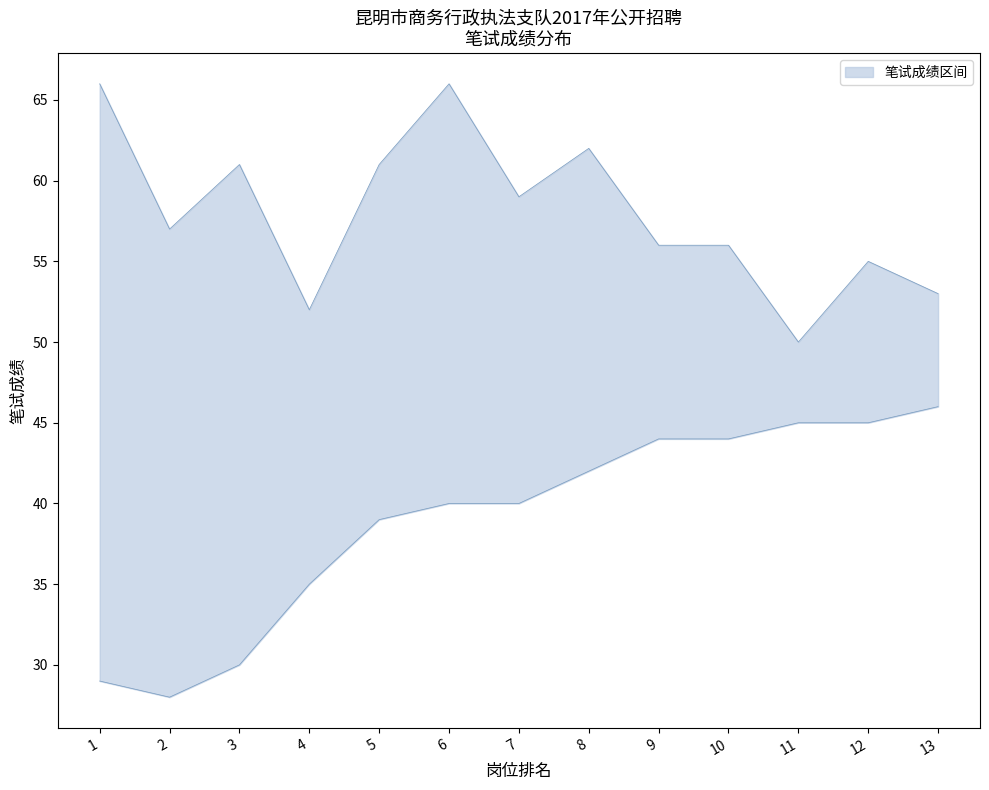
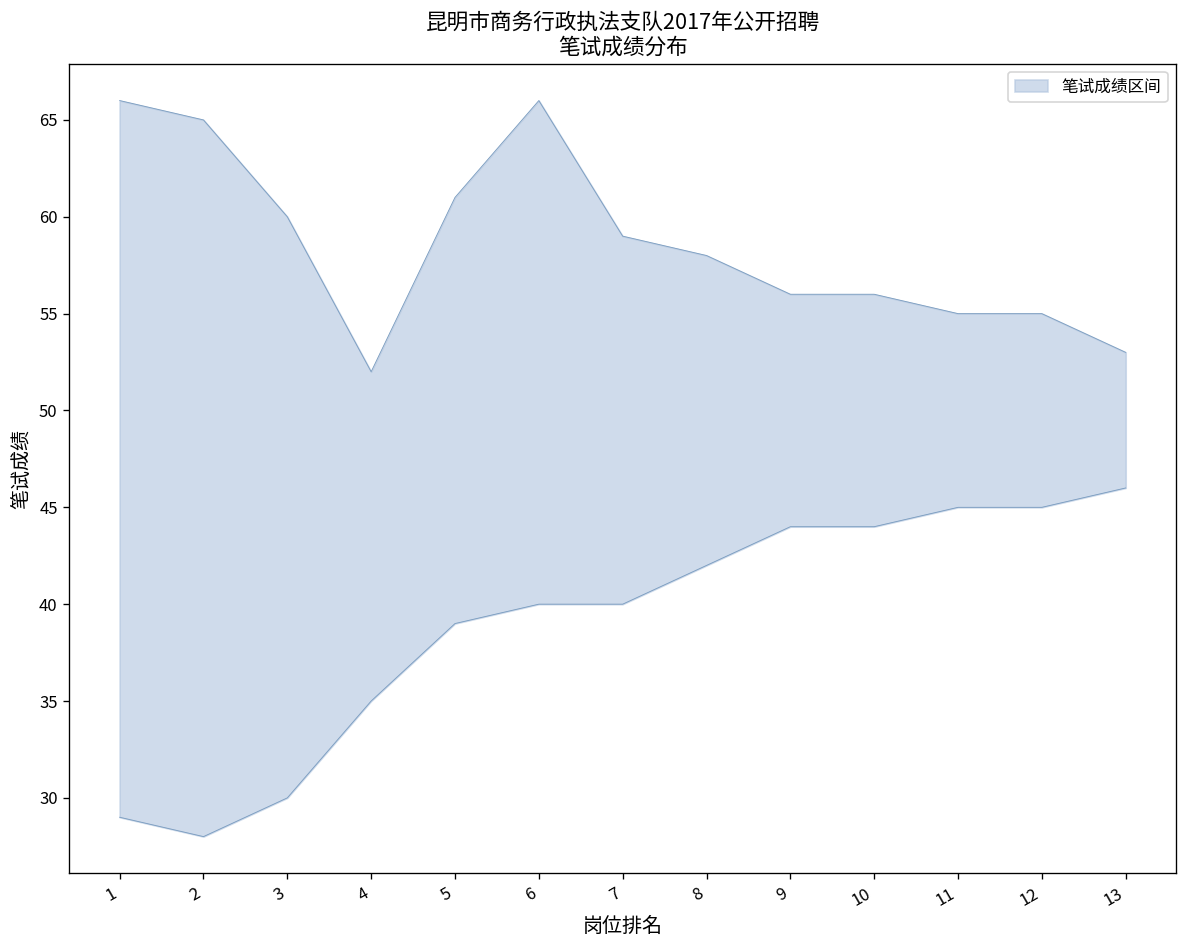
笔试成绩区间, 2: 57 -> 65
笔试成绩区间, 3: 61 -> 60
笔试成绩区间, 8: 62 -> 58
笔试成绩区间, 11: 50 -> 55
